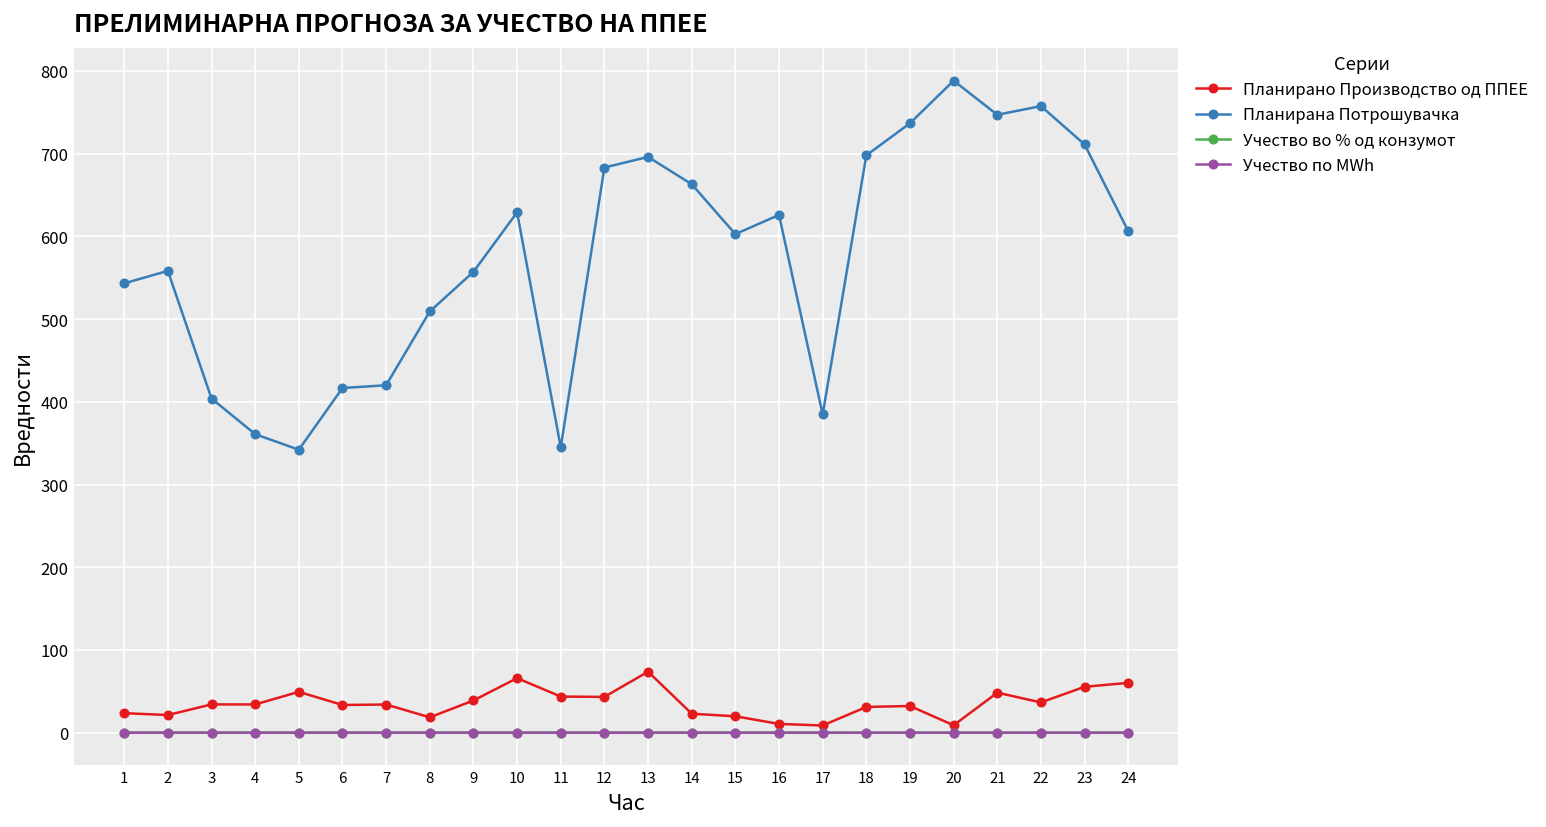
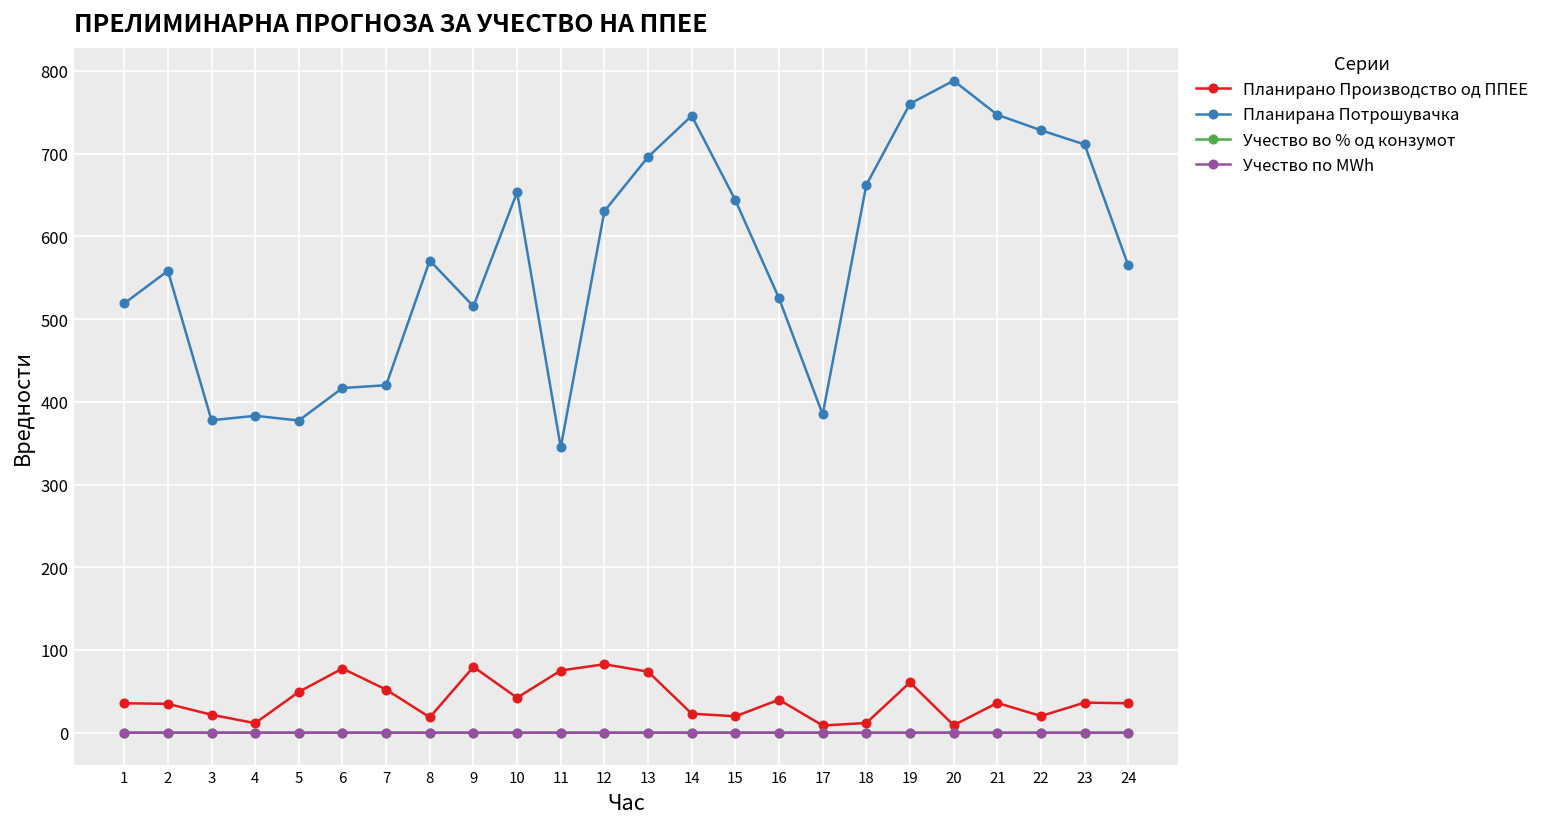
Планирано Производство од ППЕЕ, 1: 20 -> 40
Планирана Потрошувачка, 1: 540 -> 520
Планирано Производство од ППЕЕ, 2: 20 -> 30
Планирано Производство од ППЕЕ, 3: 30 -> 20
Планирана Потрошувачка, 3: 400 -> 380
Планирано Производство од ППЕЕ, 4: 30 -> 10
Планирана Потрошувачка, 4: 360 -> 380
Планирана Потрошувачка, 5: 340 -> 380
Планирано Производство од ППЕЕ, 6: 30 -> 80
Планирано Производство од ППЕЕ, 7: 30 -> 50
Планирана Потрошувачка, 8: 510 -> 570
Планирано Производство од ППЕЕ, 9: 40 -> 80
Планирана Потрошувачка, 9: 560 -> 520
Планирано Производство од ППЕЕ, 10: 70 -> 40
Планирана Потрошувачка, 10: 630 -> 650
Планирано Производство од ППЕЕ, 11: 40 -> 80
Планирано Производство од ППЕЕ, 12: 40 -> 80
Планирана Потрошувачка, 12: 680 -> 630
Планирана Потрошувачка, 14: 660 -> 750
Планирана Потрошувачка, 15: 600 -> 640
Планирано Производство од ППЕЕ, 16: 10 -> 40
Планирана Потрошувачка, 16: 630 -> 530
Планирано Производство од ППЕЕ, 18: 30 -> 10
Планирана Потрошувачка, 18: 700 -> 660
Планирано Производство од ППЕЕ, 19: 30 -> 60
Планирана Потрошувачка, 19: 740 -> 760
Планирано Производство од ППЕЕ, 21: 50 -> 40
Планирано Производство од ППЕЕ, 22: 40 -> 20
Планирана Потрошувачка, 22: 760 -> 730
Планирано Производство од ППЕЕ, 23: 60 -> 40
Планирано Производство од ППЕЕ, 24: 60 -> 40
Планирана Потрошувачка, 24: 610 -> 560
